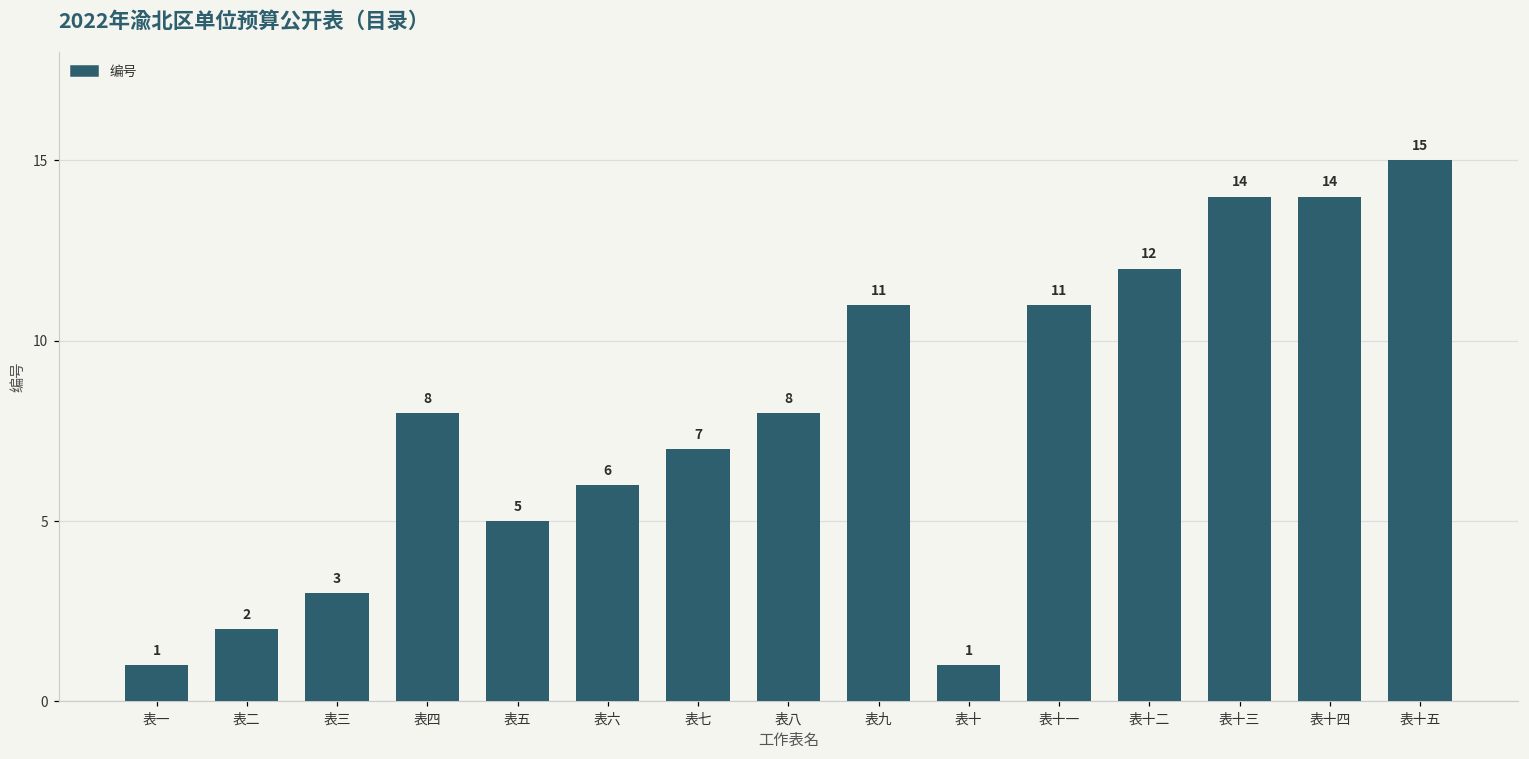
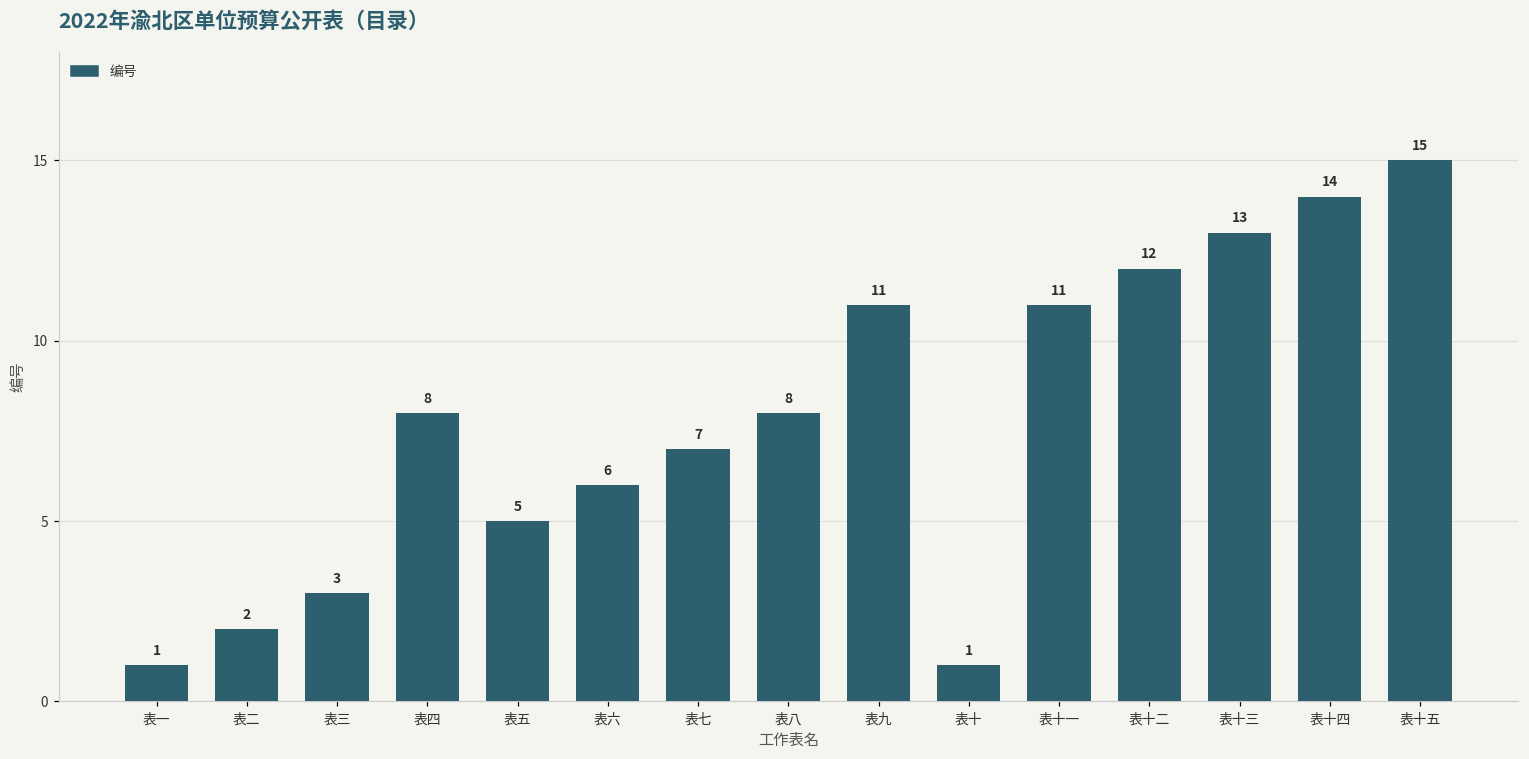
表十三: 14 -> 13
